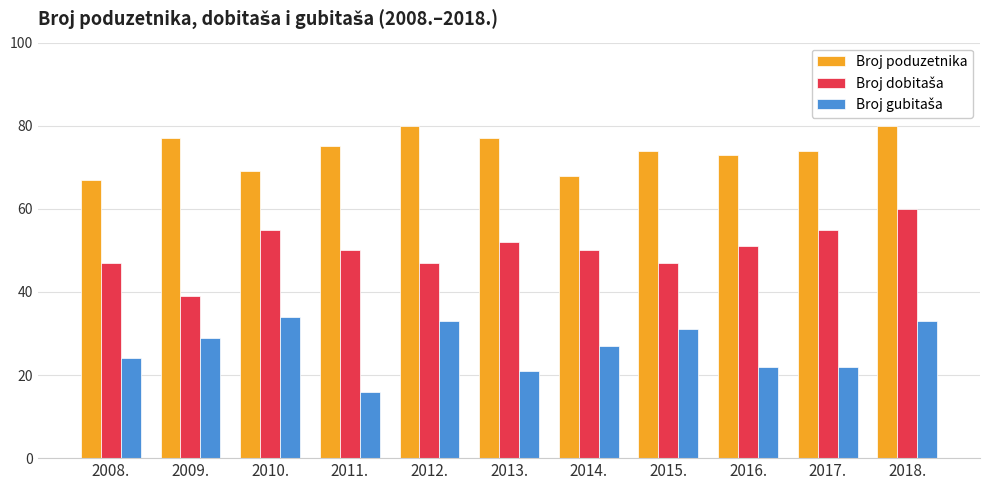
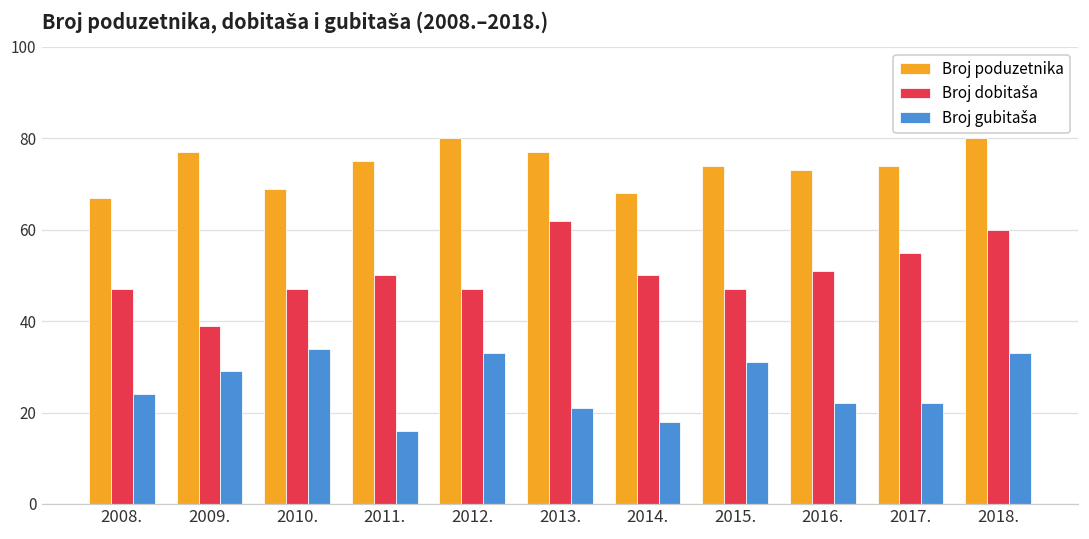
Broj dobitaša, 2010.: 55 -> 47
Broj dobitaša, 2013.: 52 -> 62
Broj gubitaša, 2014.: 27 -> 18
